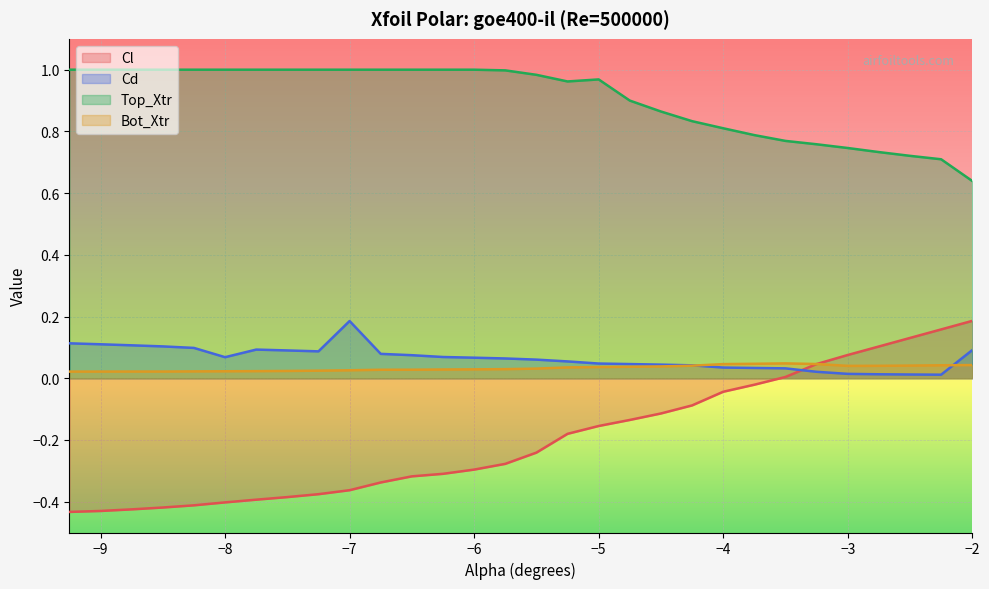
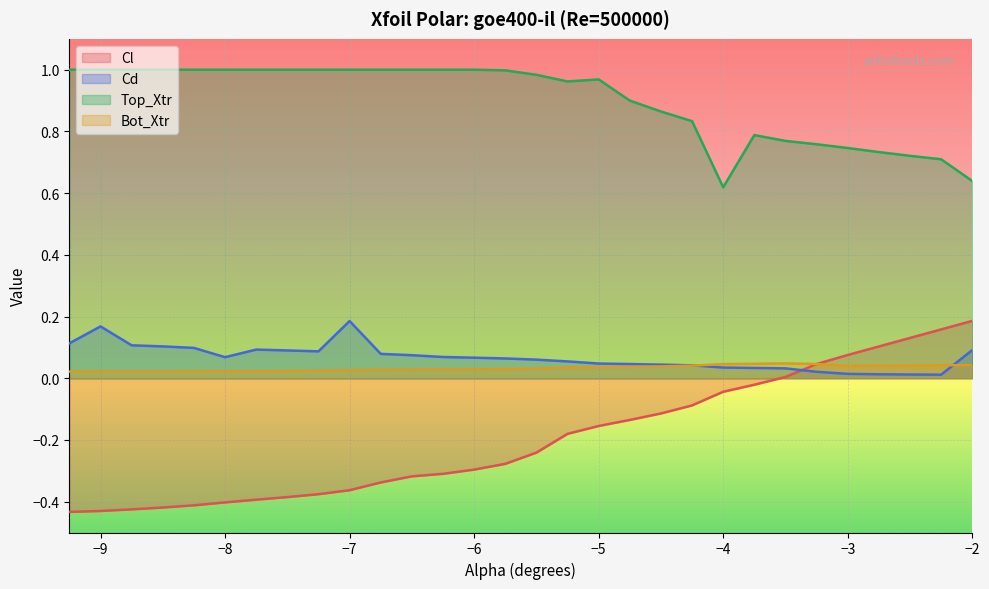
Cd, −9: 0.11 -> 0.17
Top_Xtr, −4: 0.81 -> 0.62
